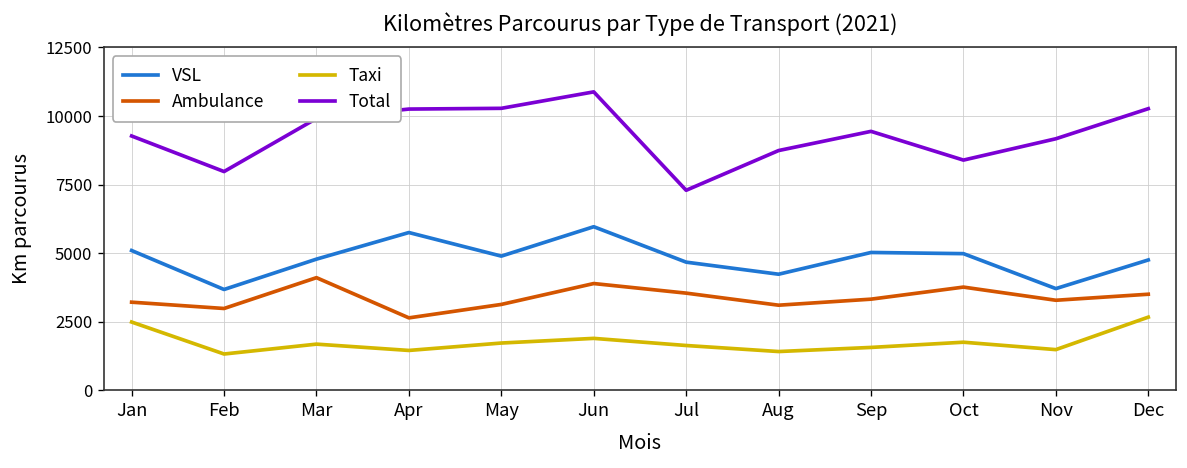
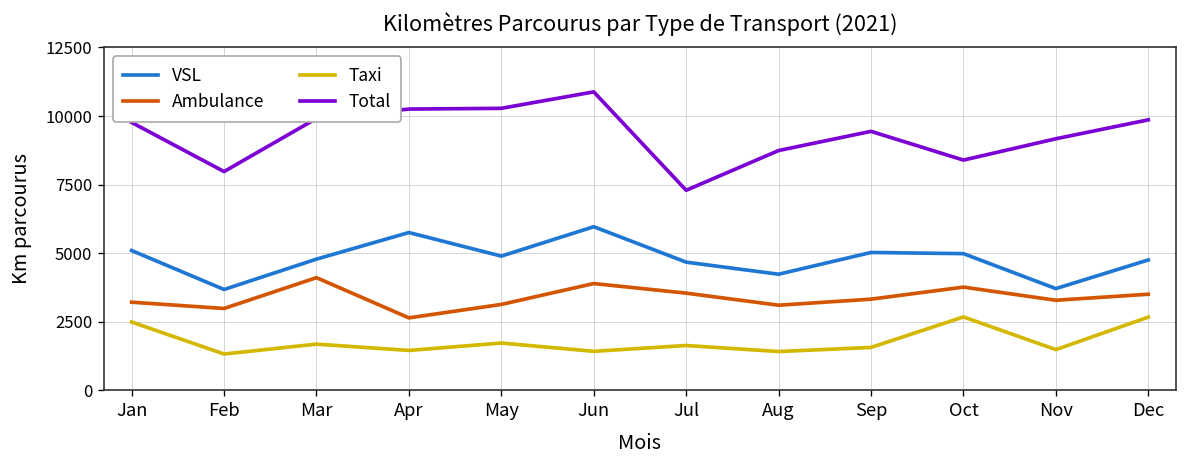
Total, Jan: 9300 -> 9800
Taxi, Jun: 1900 -> 1400
Taxi, Oct: 1800 -> 2700
Total, Dec: 10300 -> 9900
